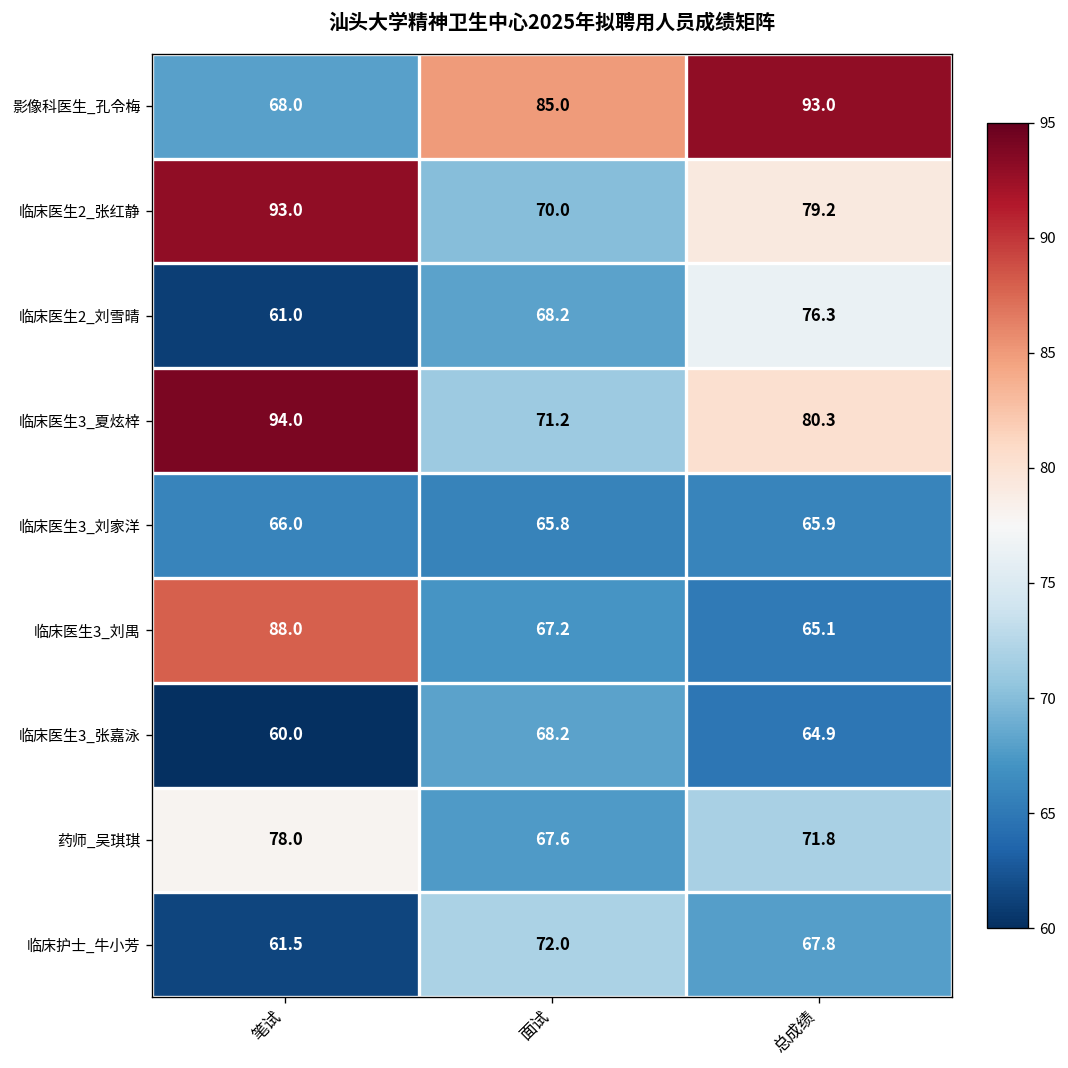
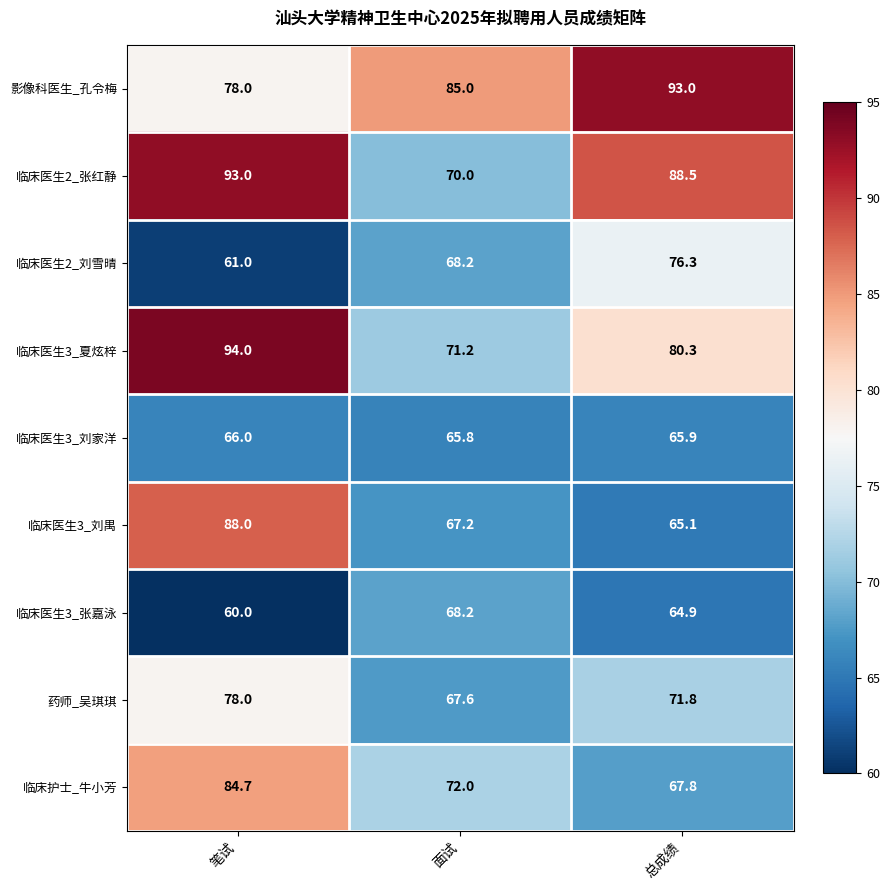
影像科医生_孔令梅, 笔试: 68.0 -> 78.0
临床医生2_张红静, 总成绩: 79.2 -> 88.5
临床护士_牛小芳, 笔试: 61.5 -> 84.7
